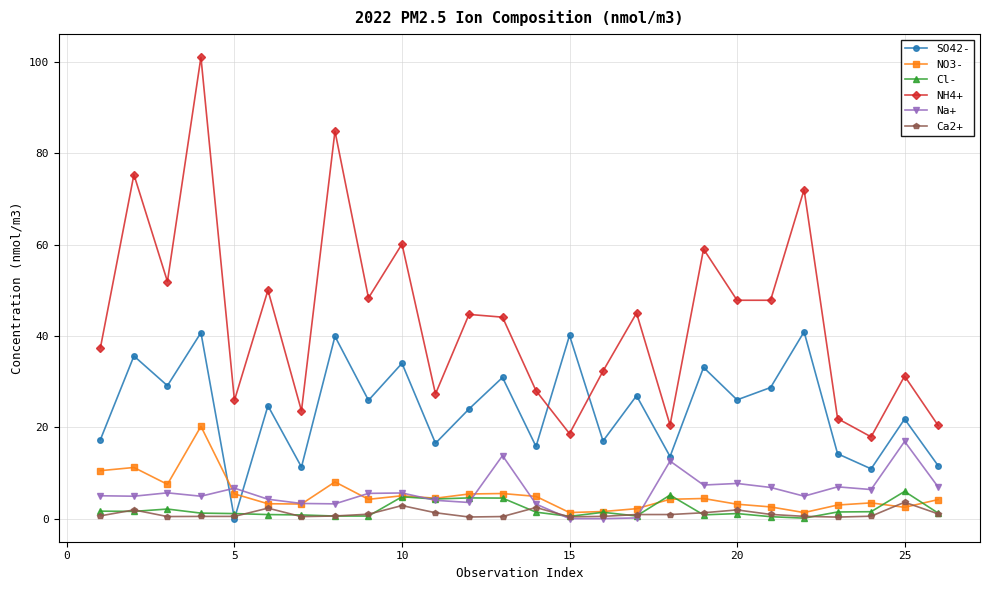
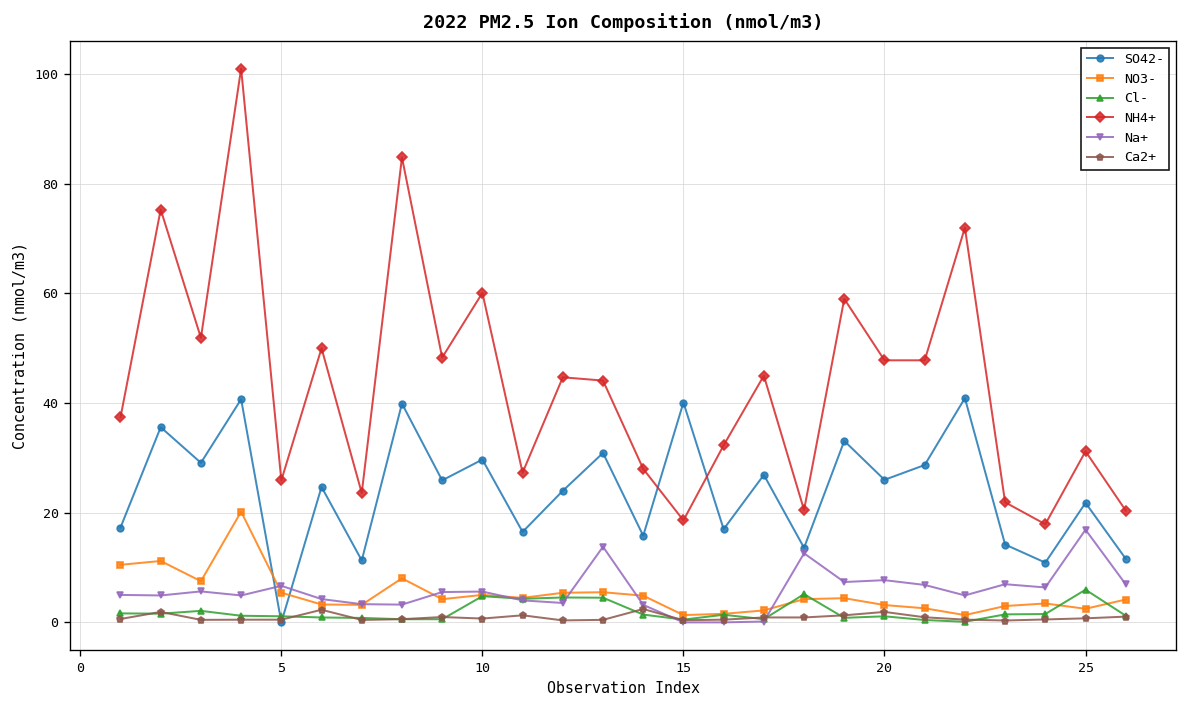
SO42-, 10: 34 -> 30
Ca2+, 10: 3 -> 1
Ca2+, 25: 4 -> 1
